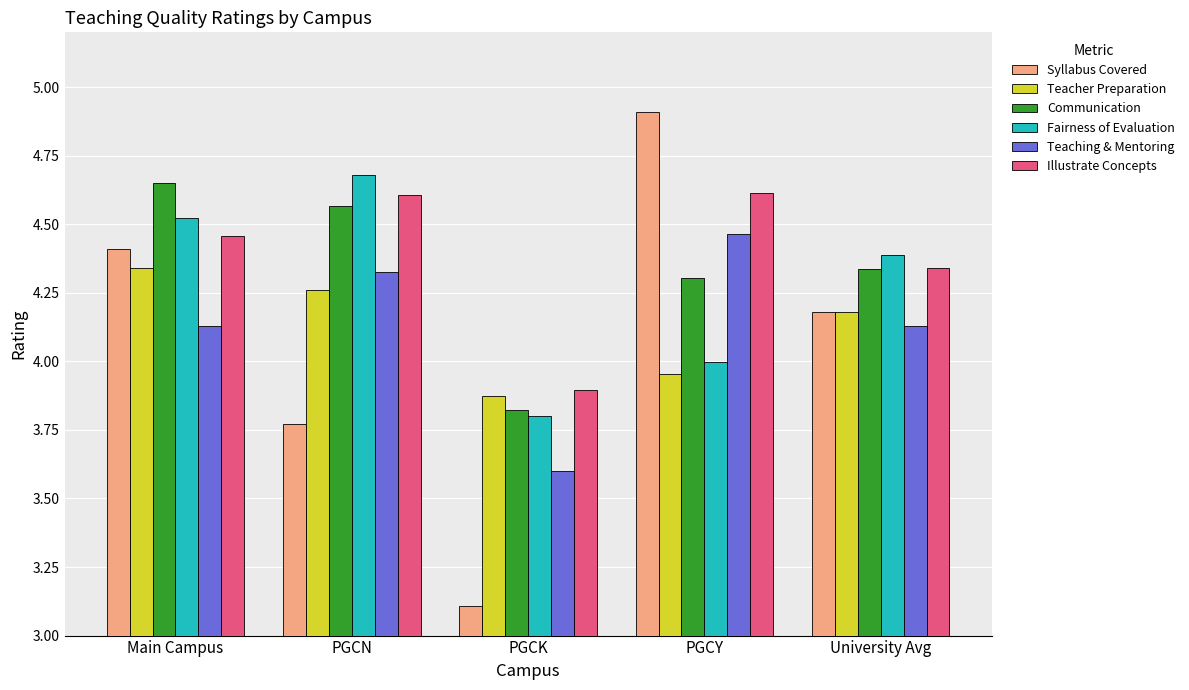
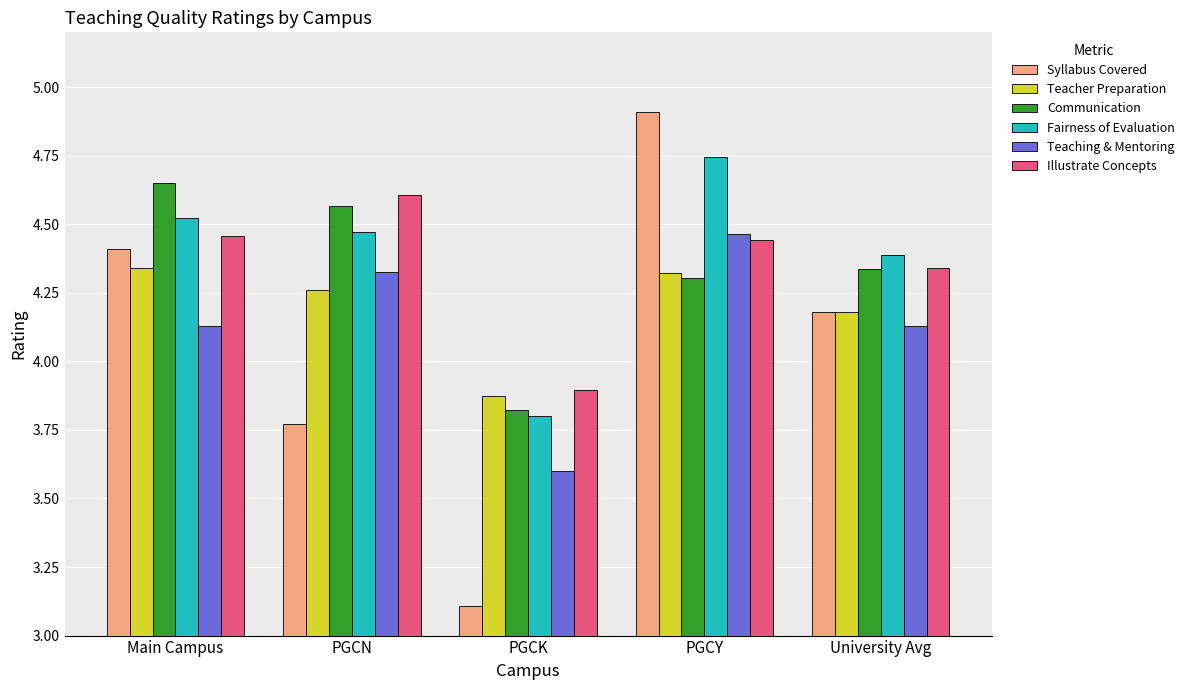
Fairness of Evaluation, PGCN: 4.68 -> 4.47
Teacher Preparation, PGCY: 3.95 -> 4.32
Fairness of Evaluation, PGCY: 4.00 -> 4.75
Illustrate Concepts, PGCY: 4.62 -> 4.44
